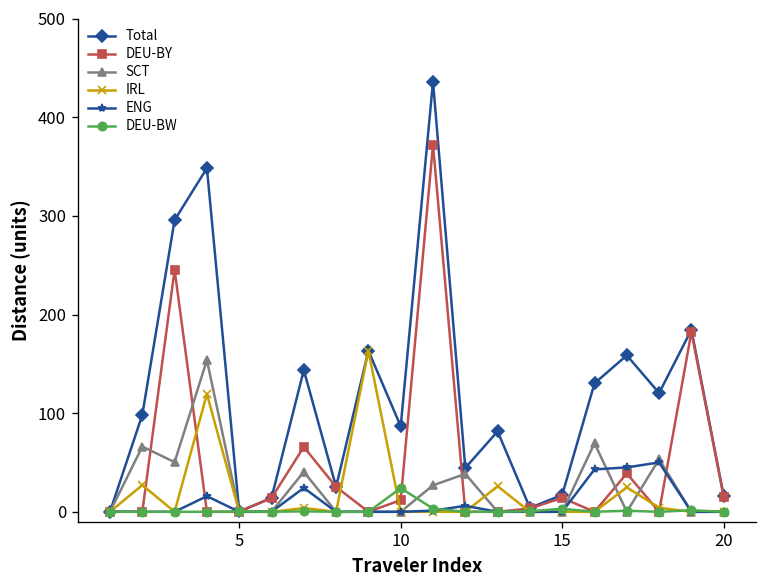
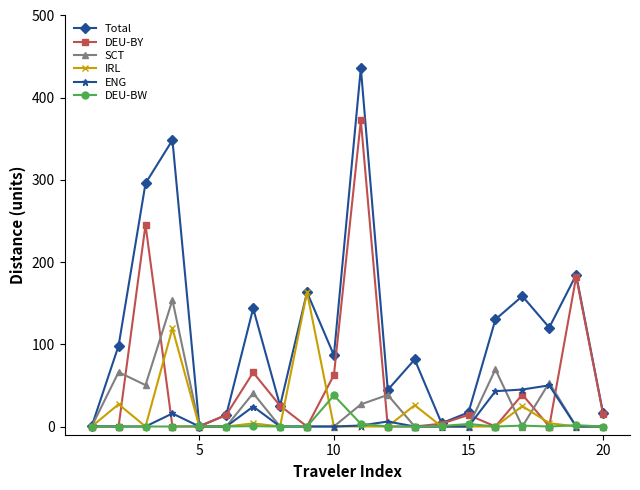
DEU-BY, 10: 10 -> 60
DEU-BW, 10: 20 -> 40
